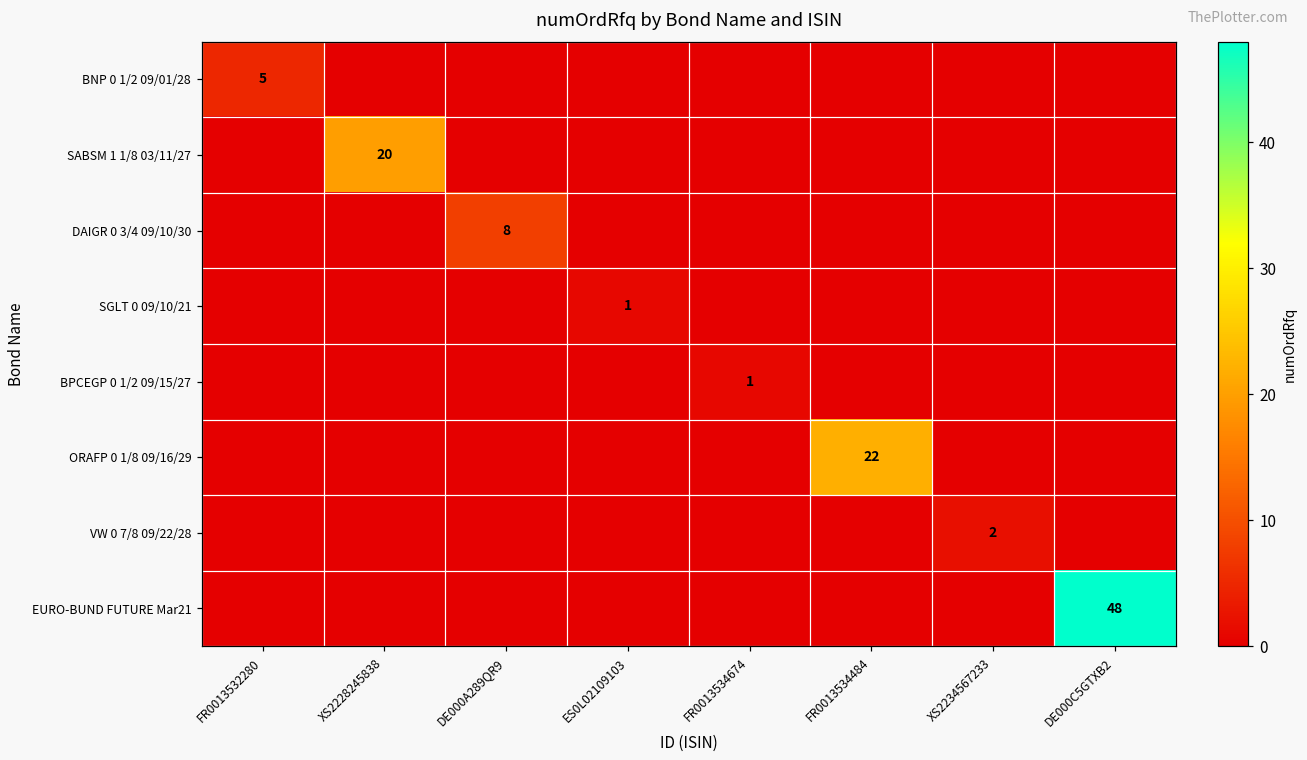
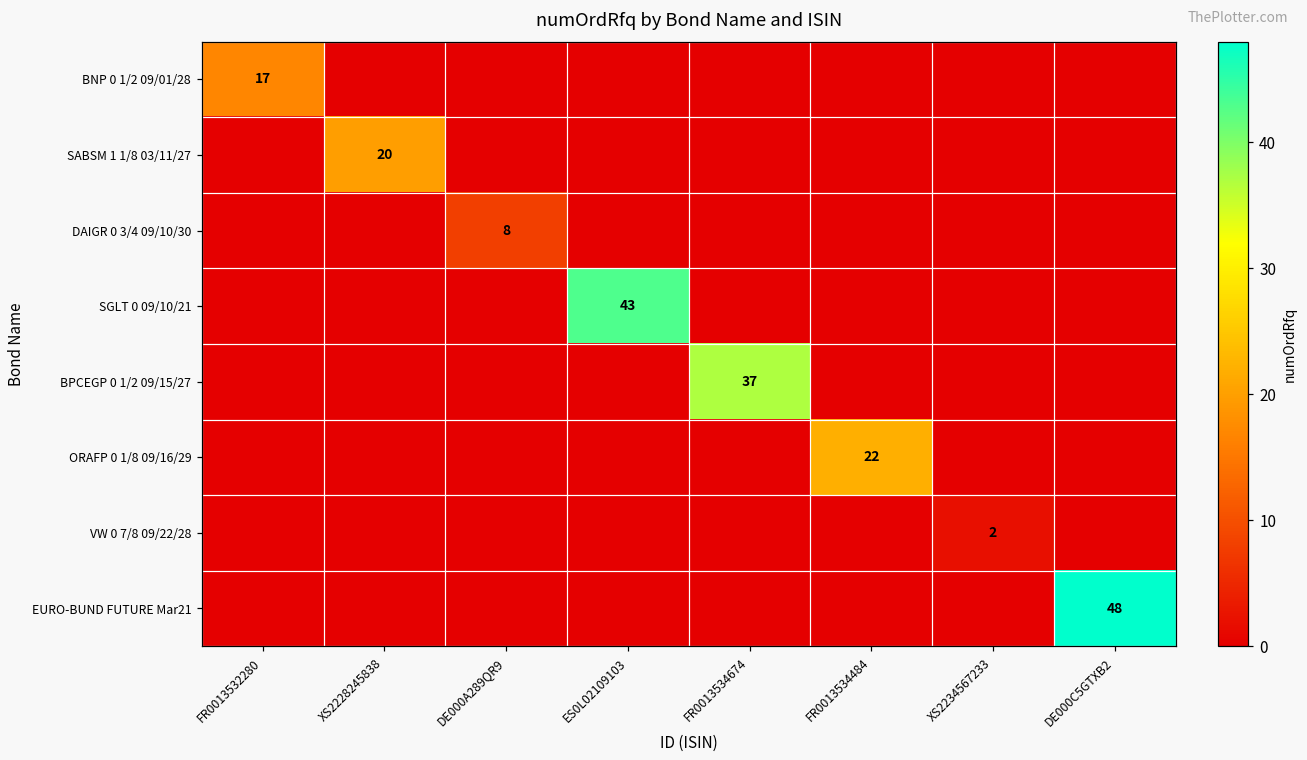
BNP 0 1/2 09/01/28, FR0013532280: 5 -> 17
SGLT 0 09/10/21, ES0L02109103: 1 -> 43
BPCEGP 0 1/2 09/15/27, FR0013534674: 1 -> 37
